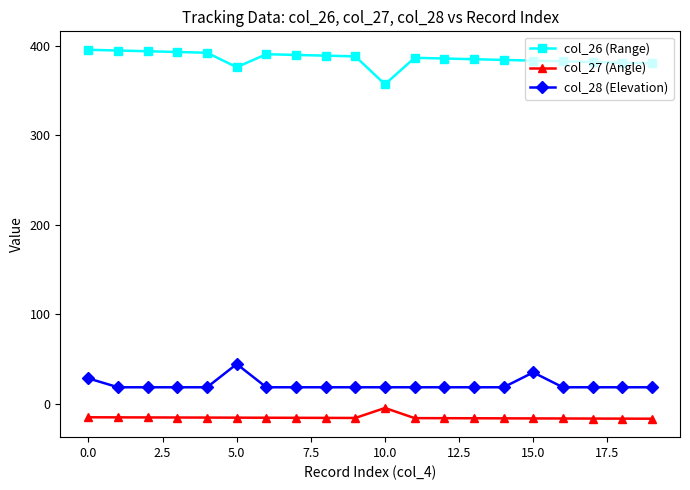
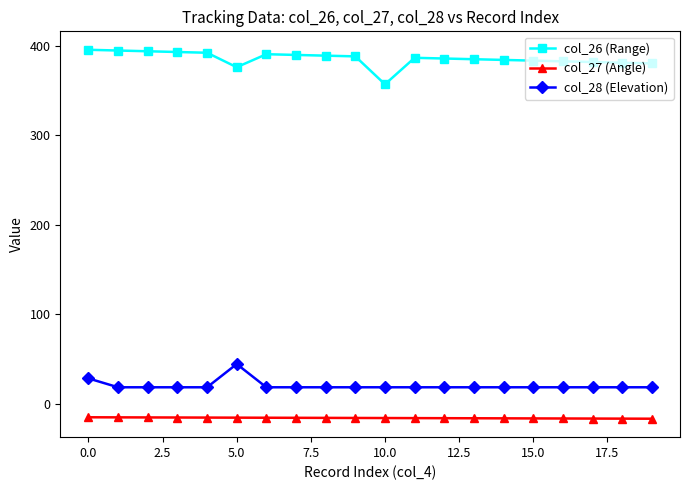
col_27 (Angle), 10.0: 0 -> -20
col_28 (Elevation), 15.0: 40 -> 20
